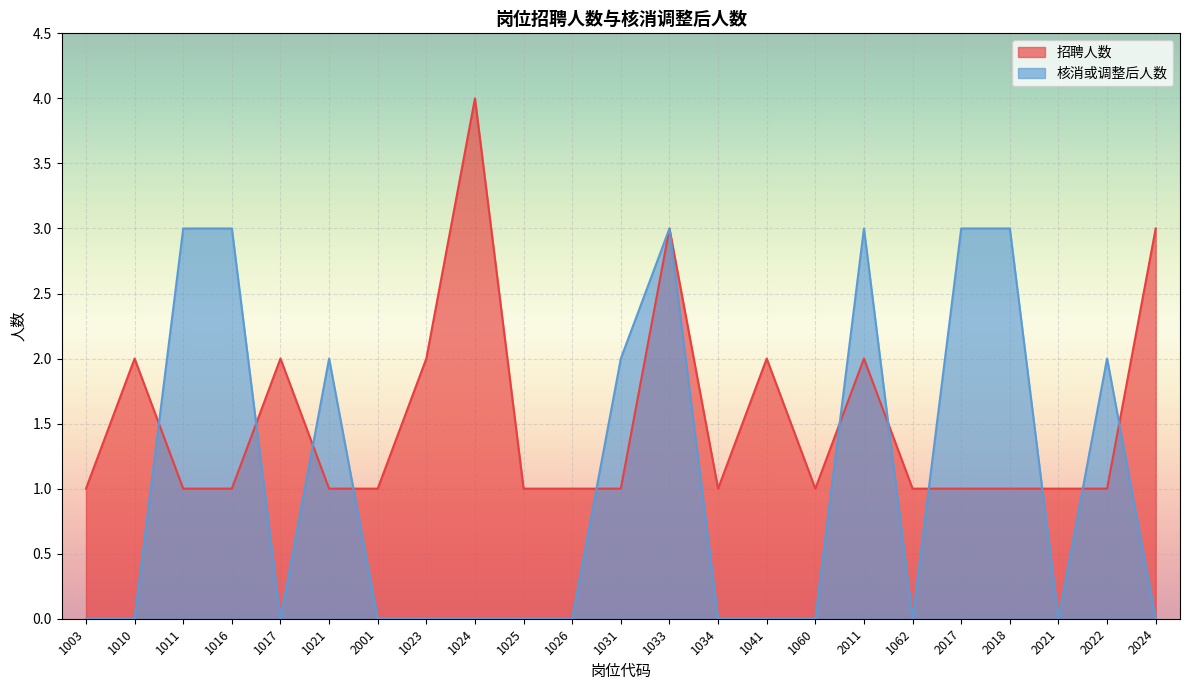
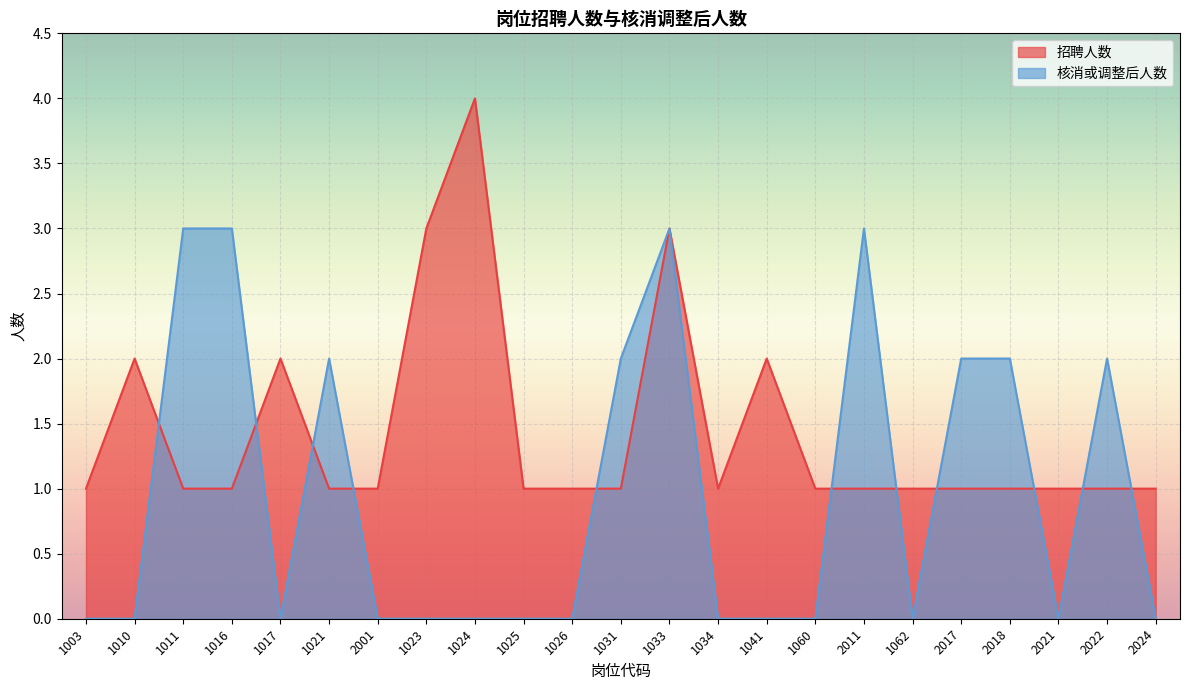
招聘人数, 1023: 2 -> 3
招聘人数, 2011: 2 -> 1
核消或调整后人数, 2017: 3 -> 2
核消或调整后人数, 2018: 3 -> 2
招聘人数, 2024: 3 -> 1
